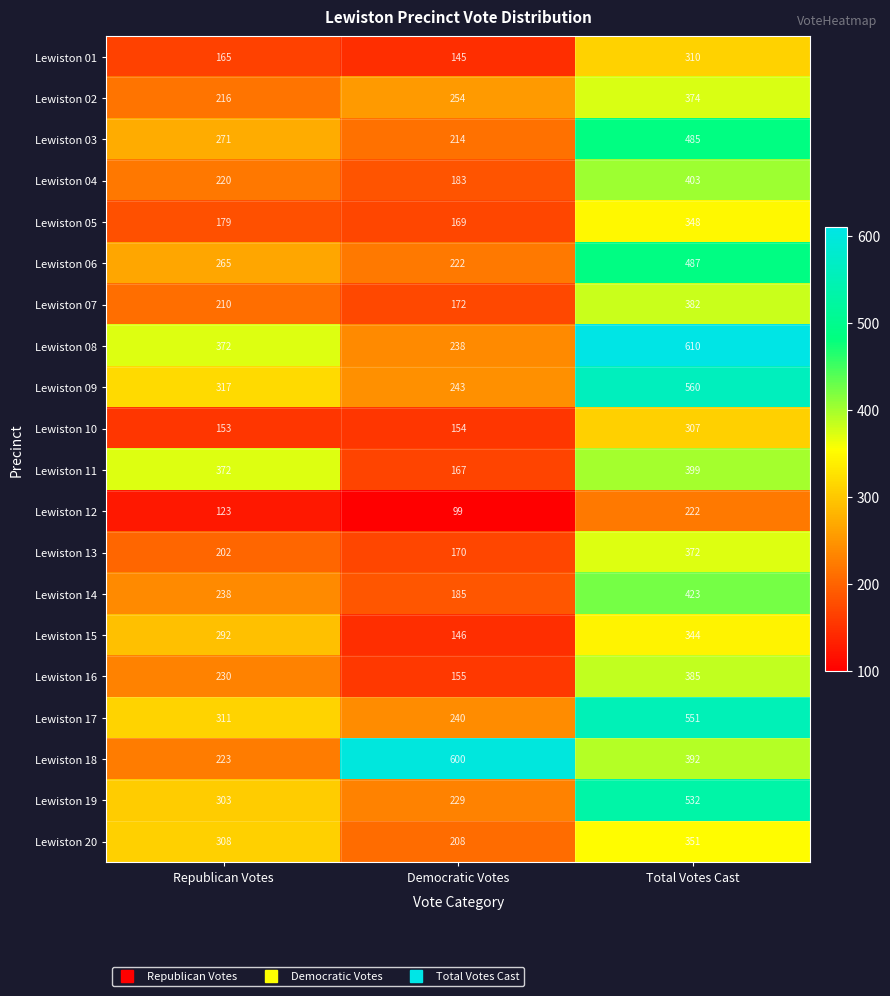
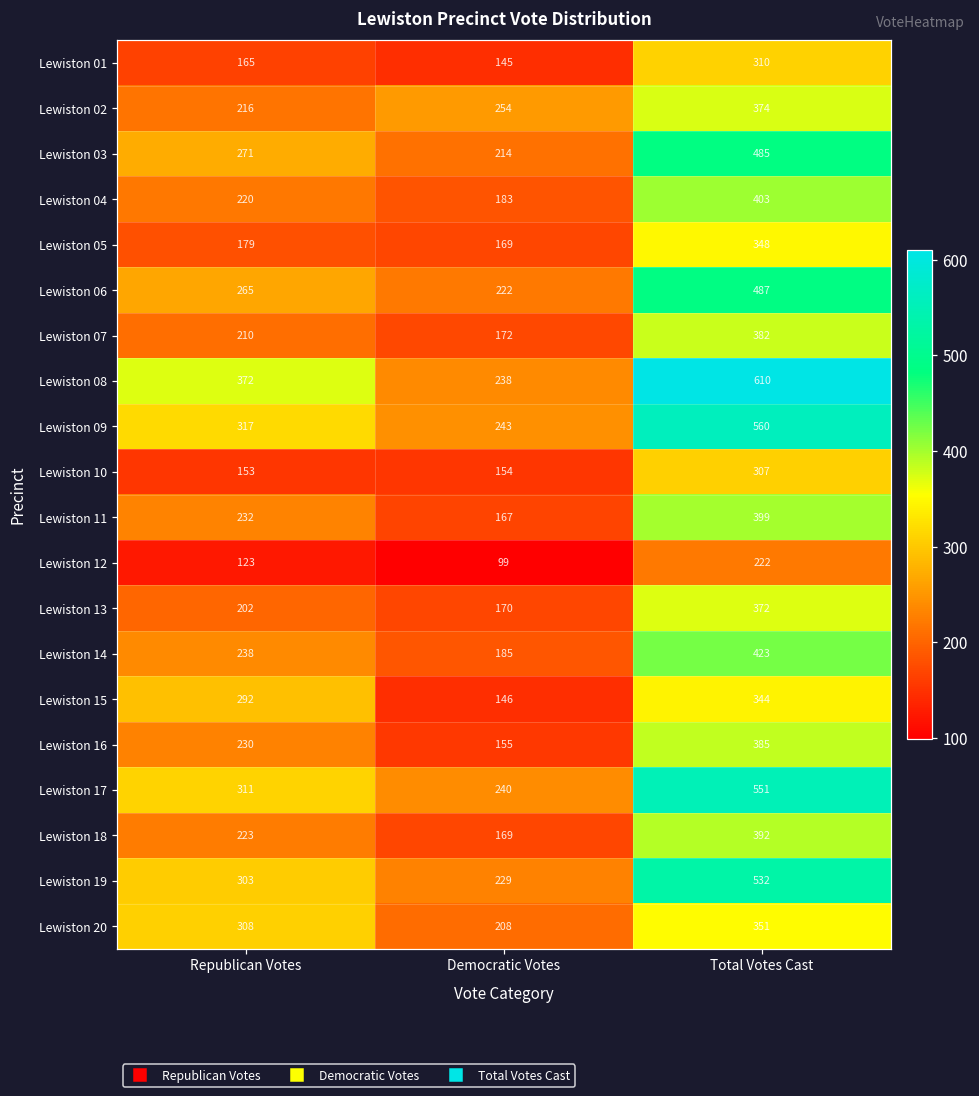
Lewiston 11, Republican Votes: 372 -> 232
Lewiston 18, Democratic Votes: 600 -> 169
